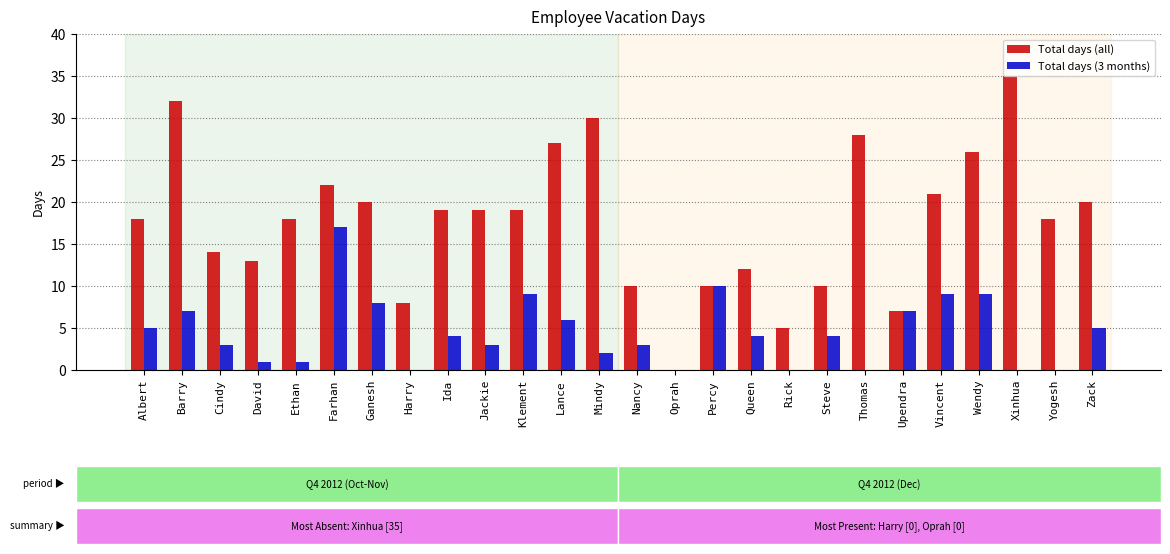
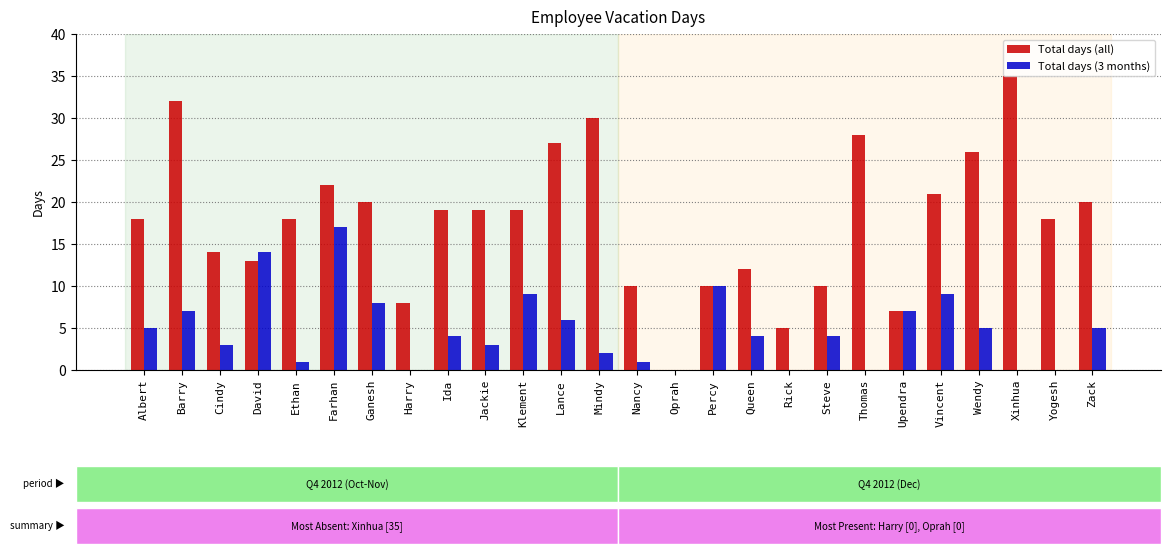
Total days (3 months), David: 1 -> 14
Total days (3 months), Nancy: 3 -> 1
Total days (3 months), Wendy: 9 -> 5
